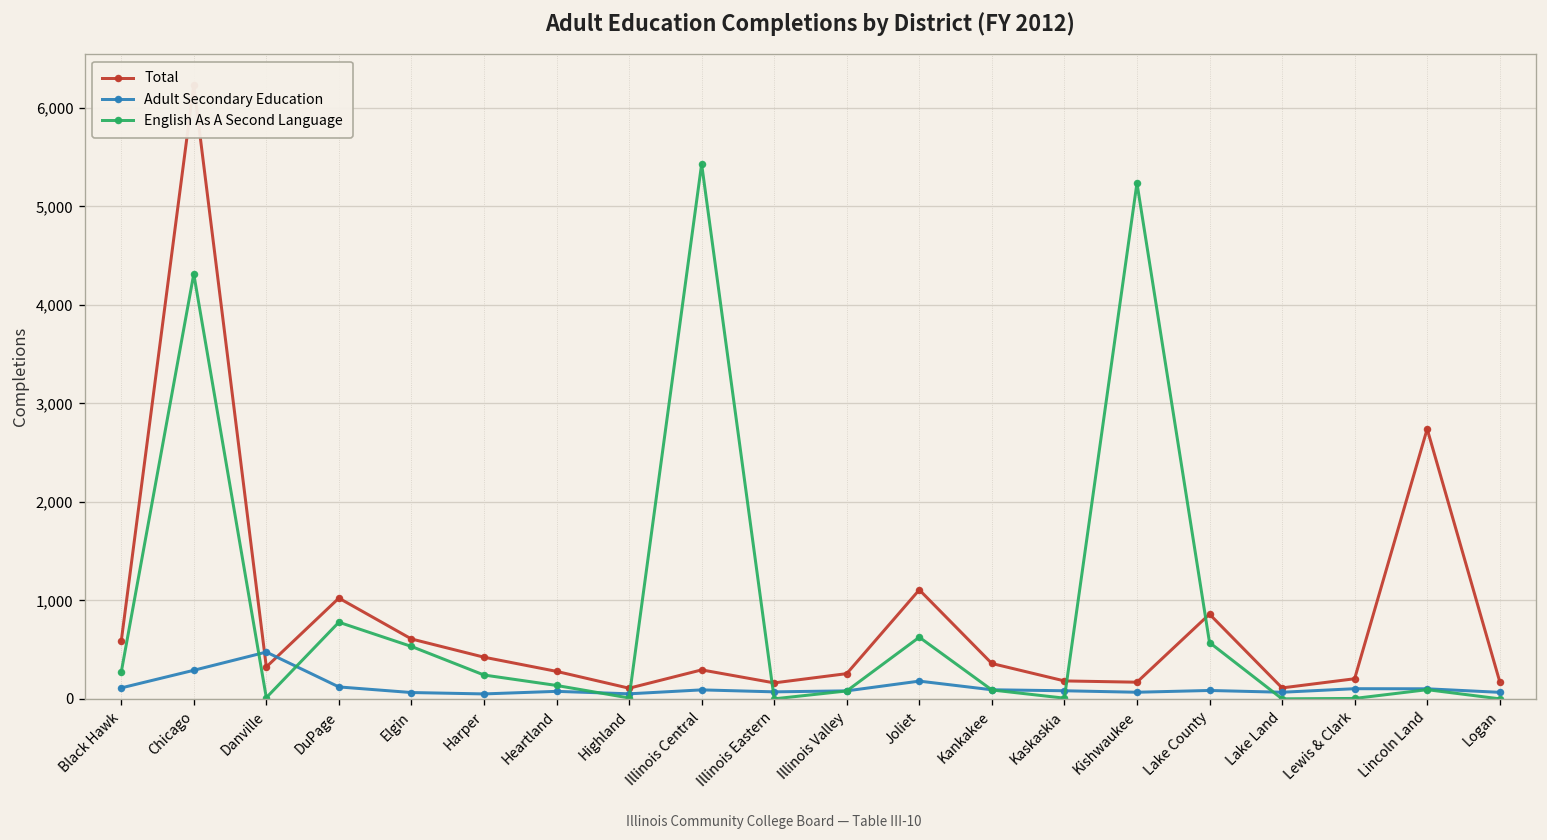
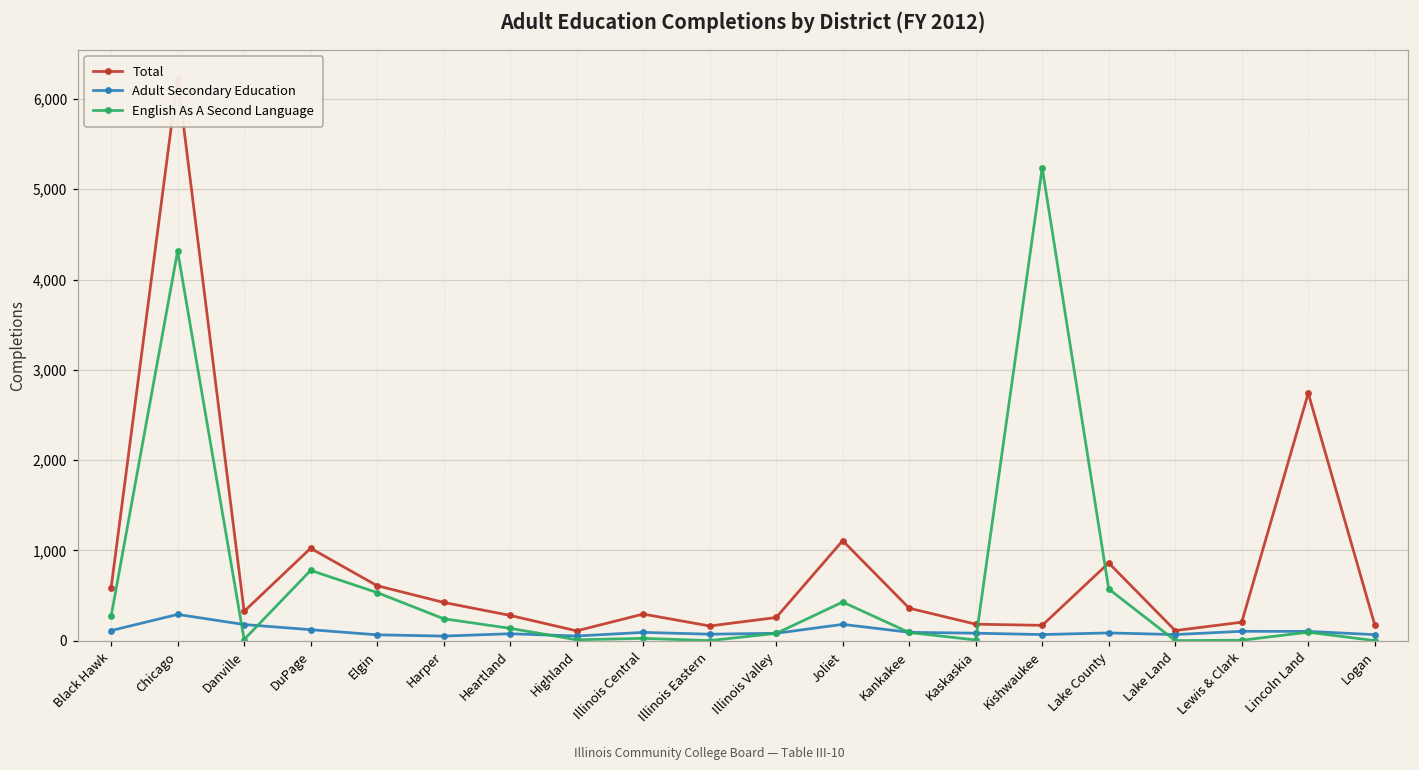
Adult Secondary Education, Danville: 500 -> 200
English As A Second Language, Illinois Central: 5,400 -> 0
English As A Second Language, Joliet: 600 -> 400
